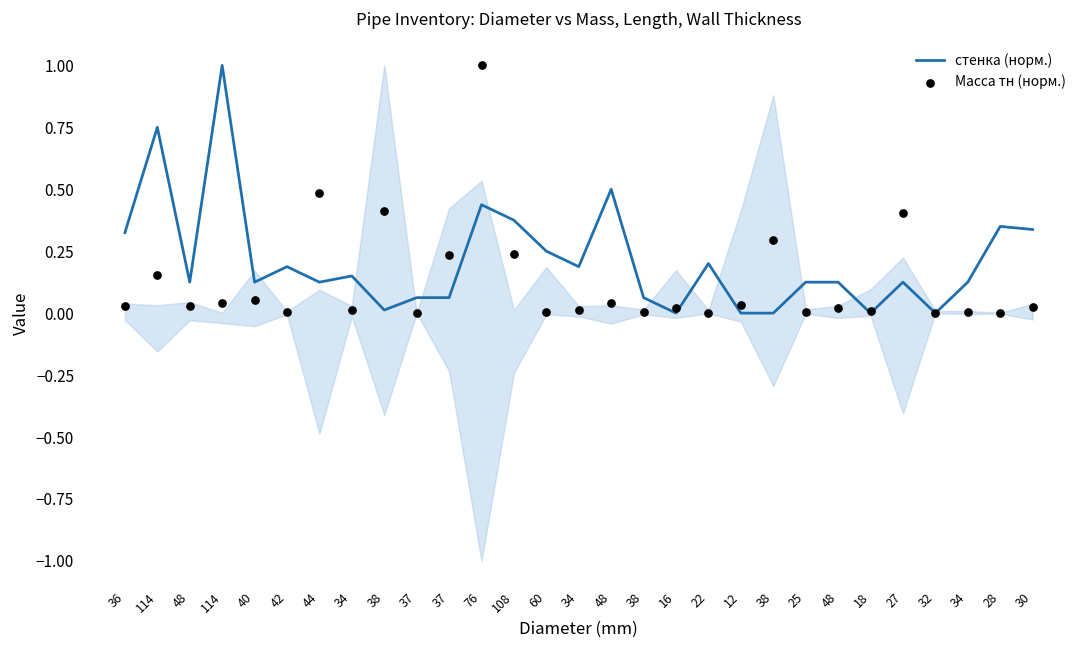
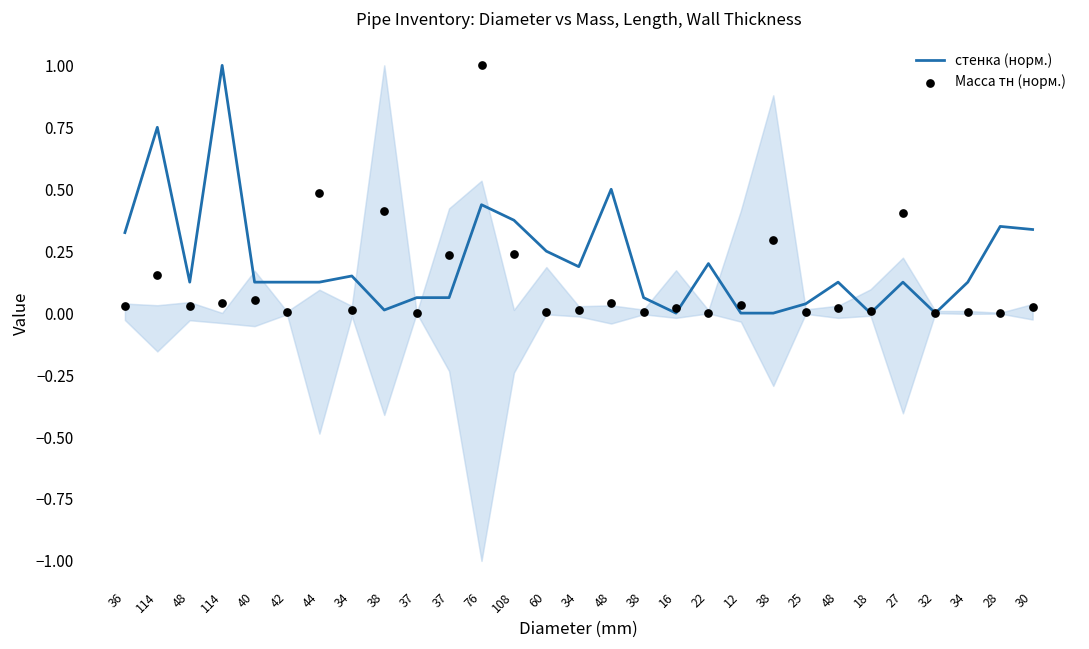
стенка (норм.), 42: 0.19 -> 0.13
стенка (норм.), 25: 0.13 -> 0.04
